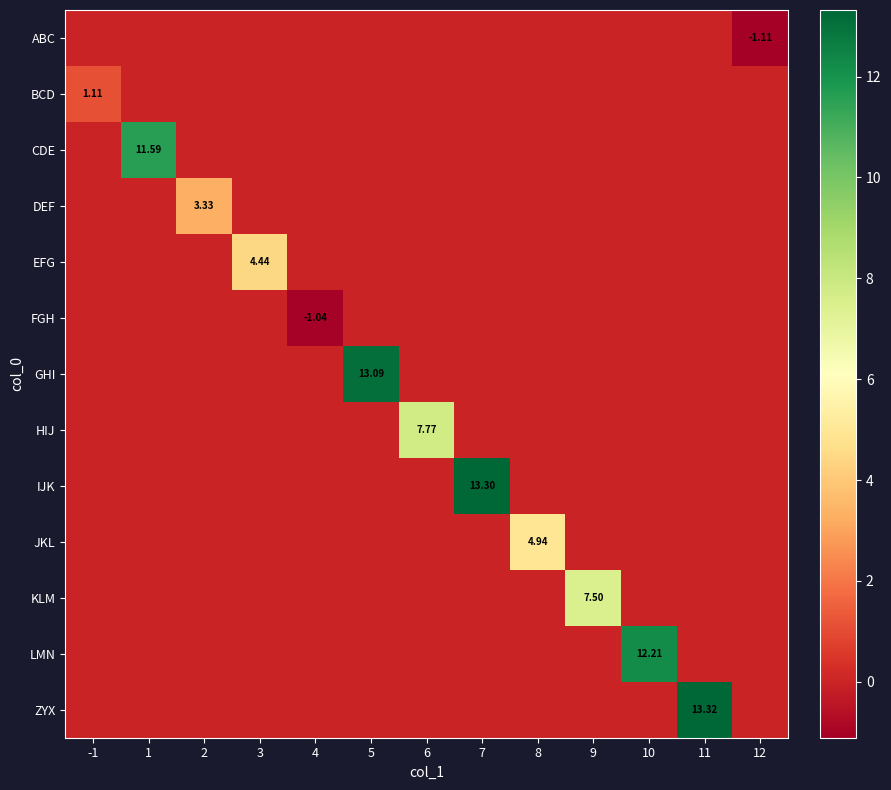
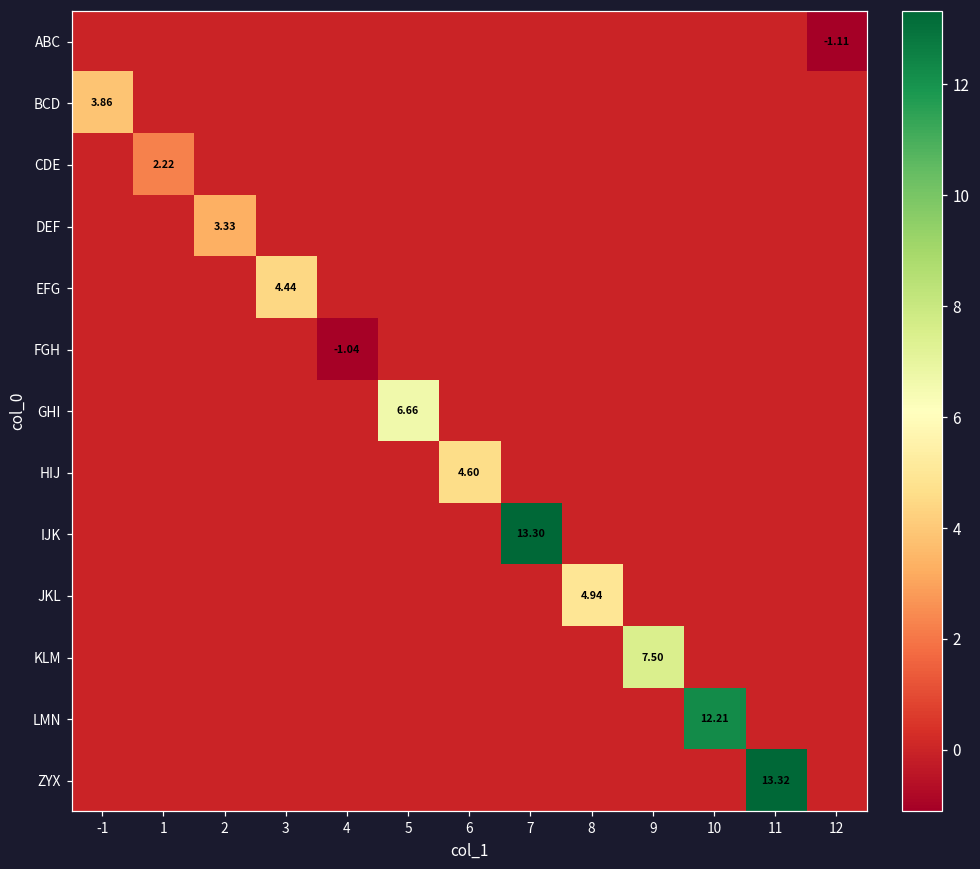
BCD, -1: 1.11 -> 3.86
CDE, 1: 11.59 -> 2.22
GHI, 5: 13.09 -> 6.66
HIJ, 6: 7.77 -> 4.60
